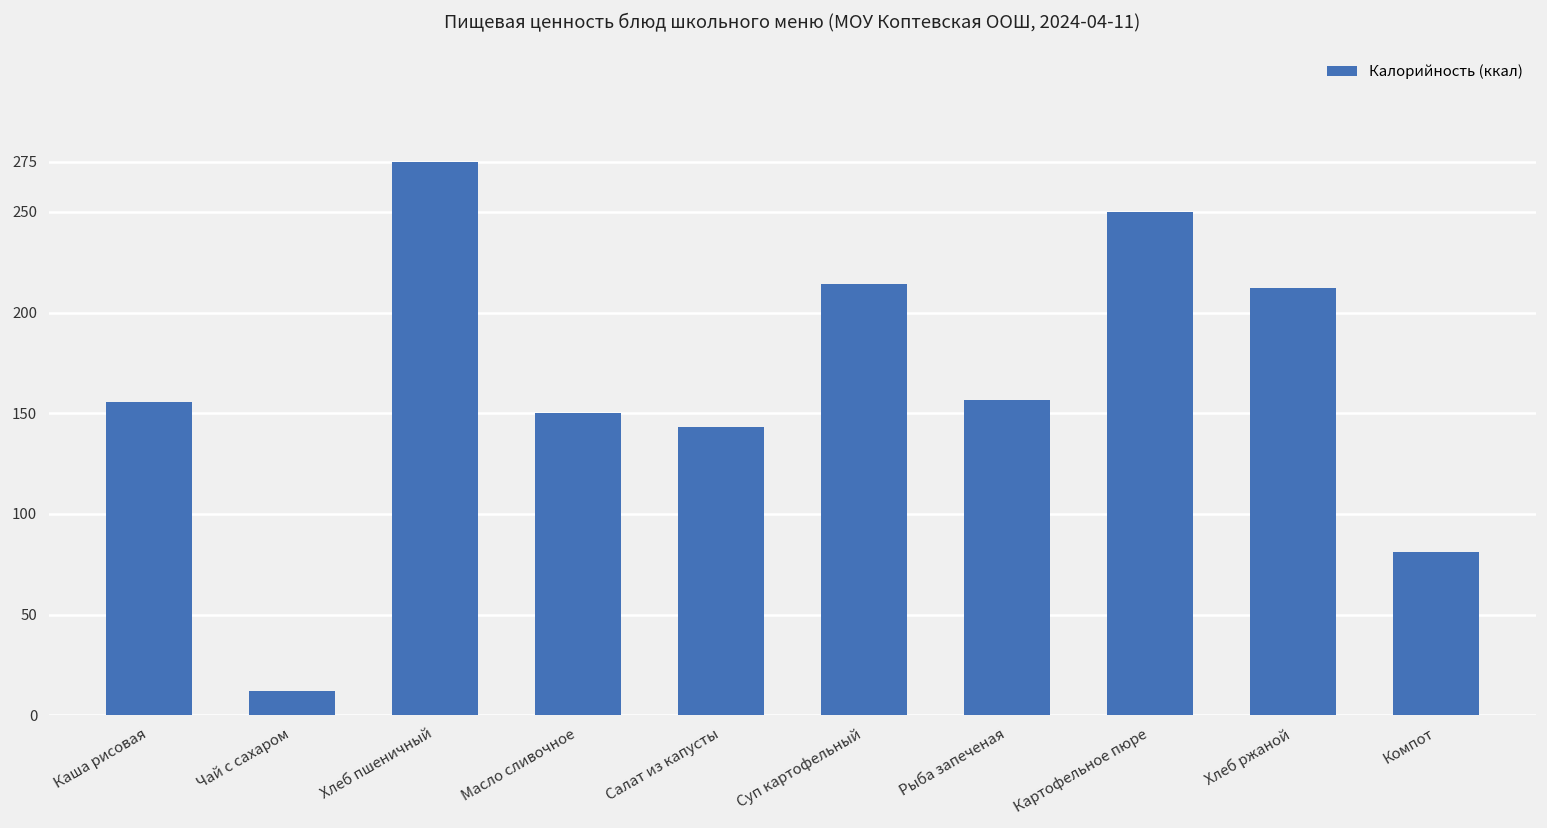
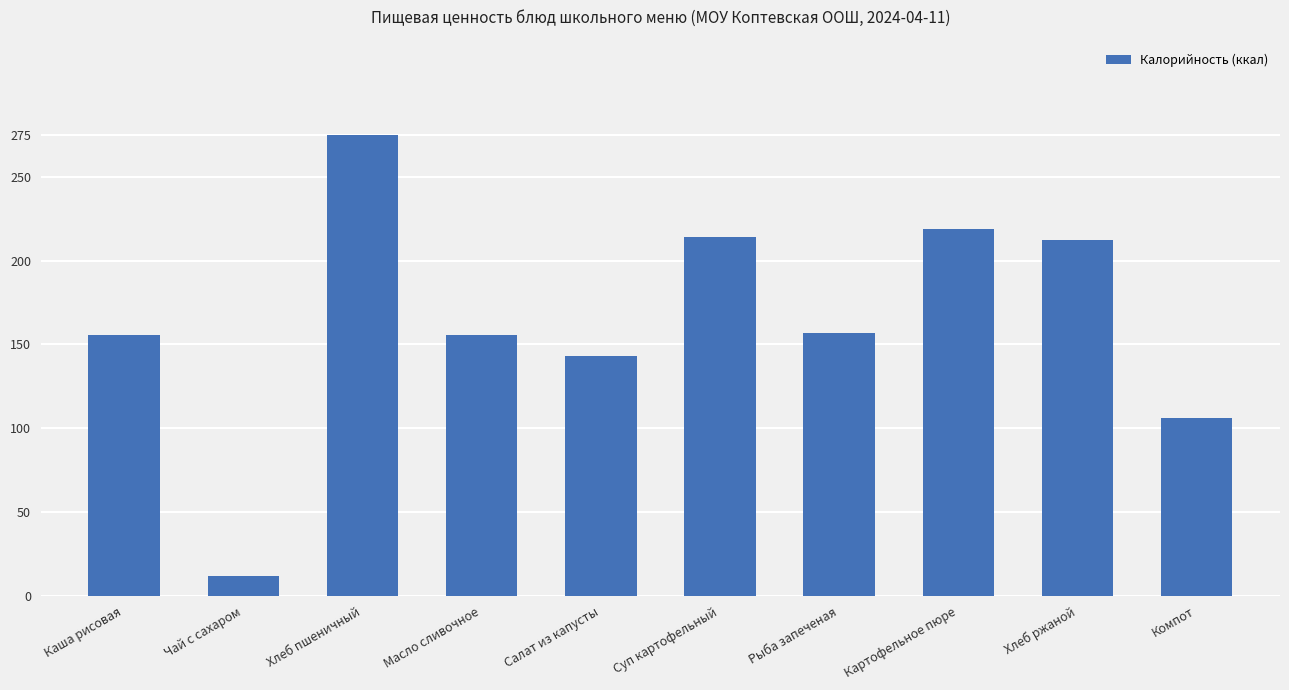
Масло сливочное: 150 -> 156
Картофельное пюре: 250 -> 219
Компот: 81 -> 106
